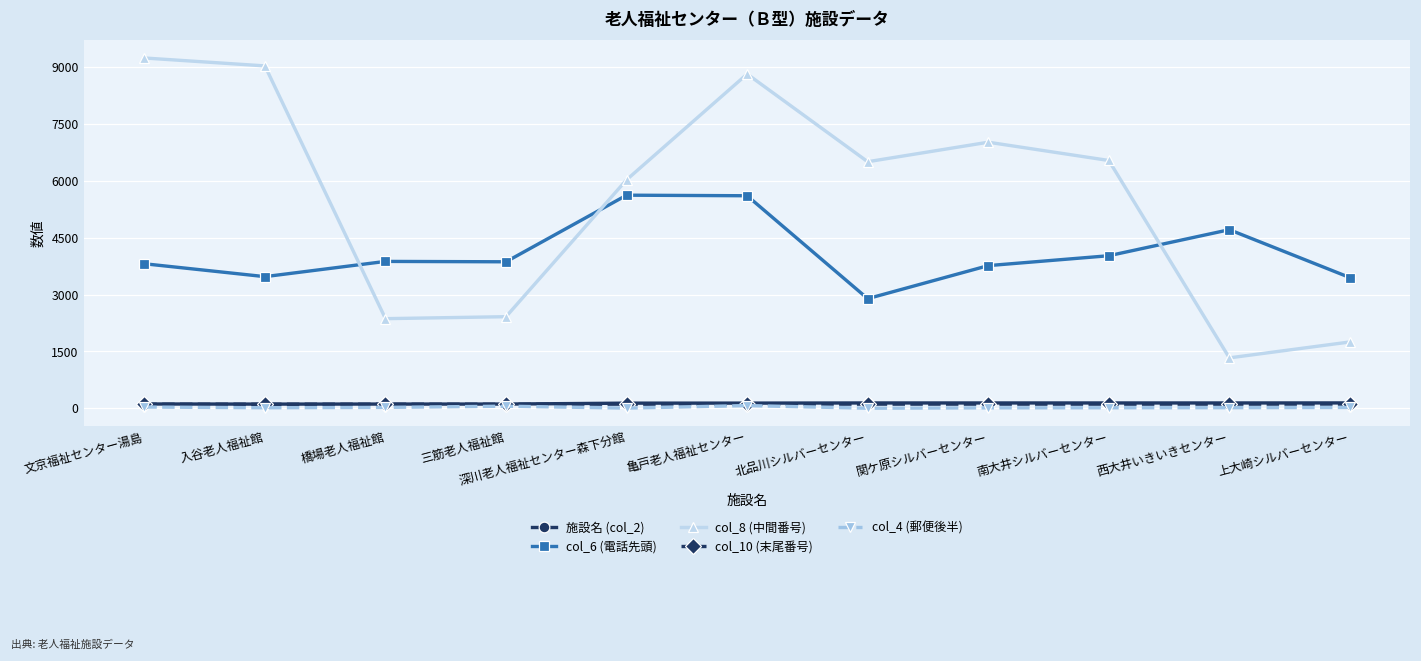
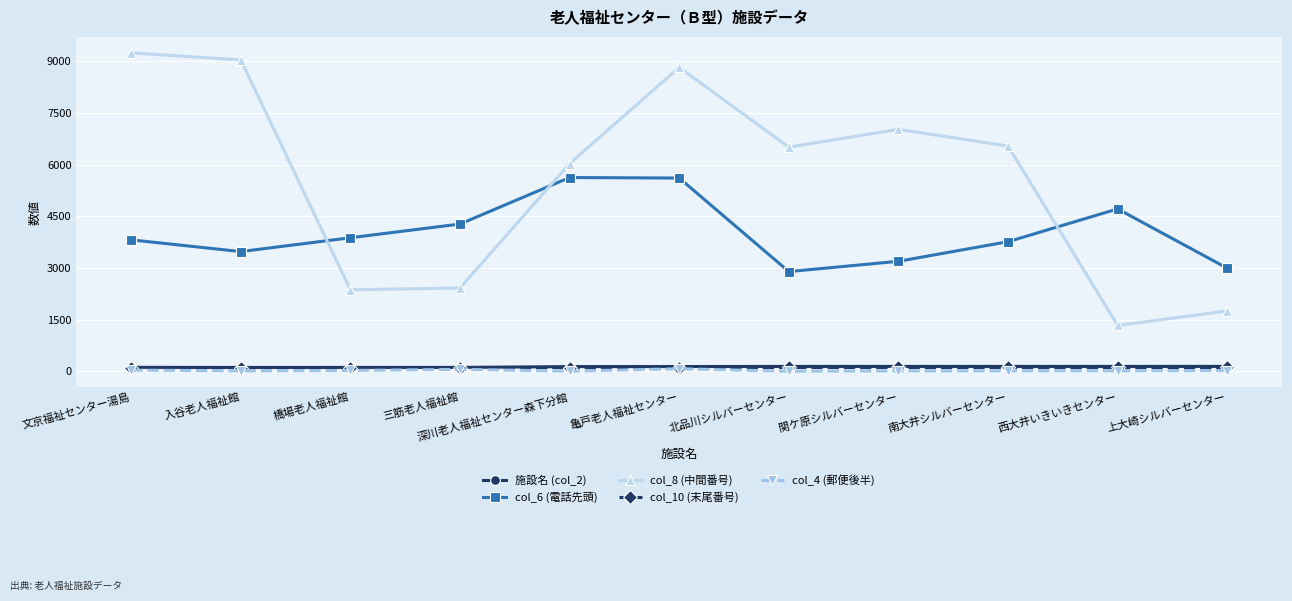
col_6 (電話先頭), 三筋老人福祉館: 3900 -> 4300
col_6 (電話先頭), 関ケ原シルバーセンター: 3800 -> 3200
col_6 (電話先頭), 南大井シルバーセンター: 4000 -> 3800
col_6 (電話先頭), 上大崎シルバーセンター: 3400 -> 3000
